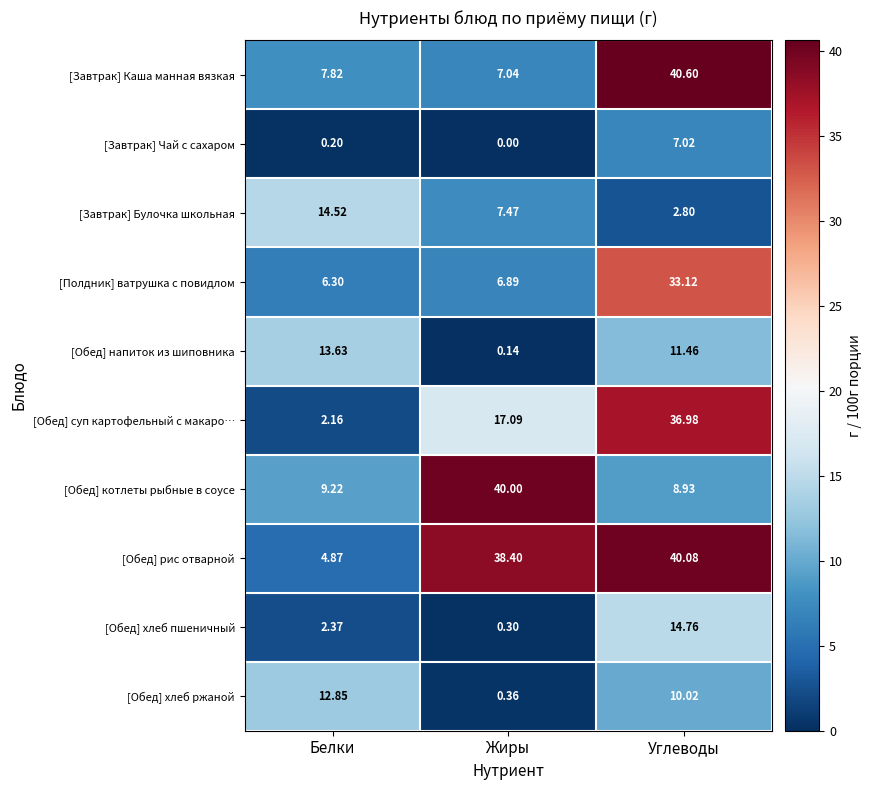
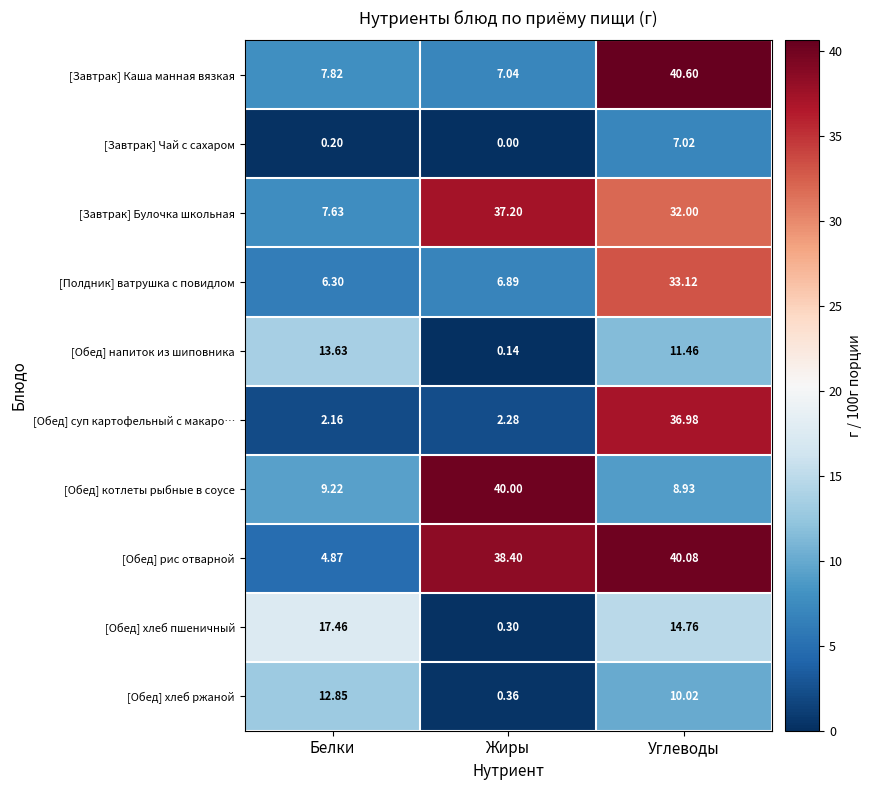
[Завтрак] Булочка школьная, Белки: 14.52 -> 7.63
[Завтрак] Булочка школьная, Жиры: 7.47 -> 37.20
[Завтрак] Булочка школьная, Углеводы: 2.80 -> 32.00
[Обед] суп картофельный с макаро…, Жиры: 17.09 -> 2.28
[Обед] хлеб пшеничный, Белки: 2.37 -> 17.46
